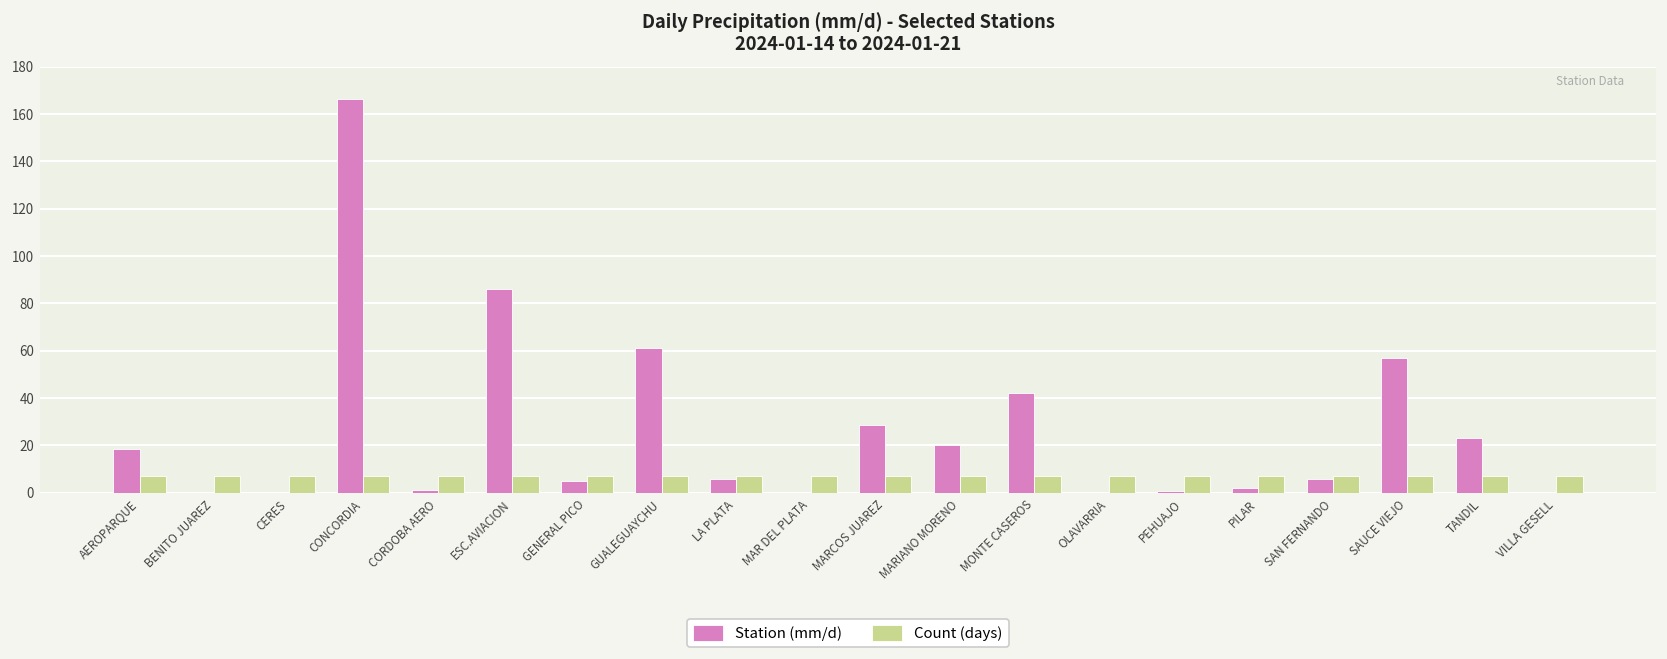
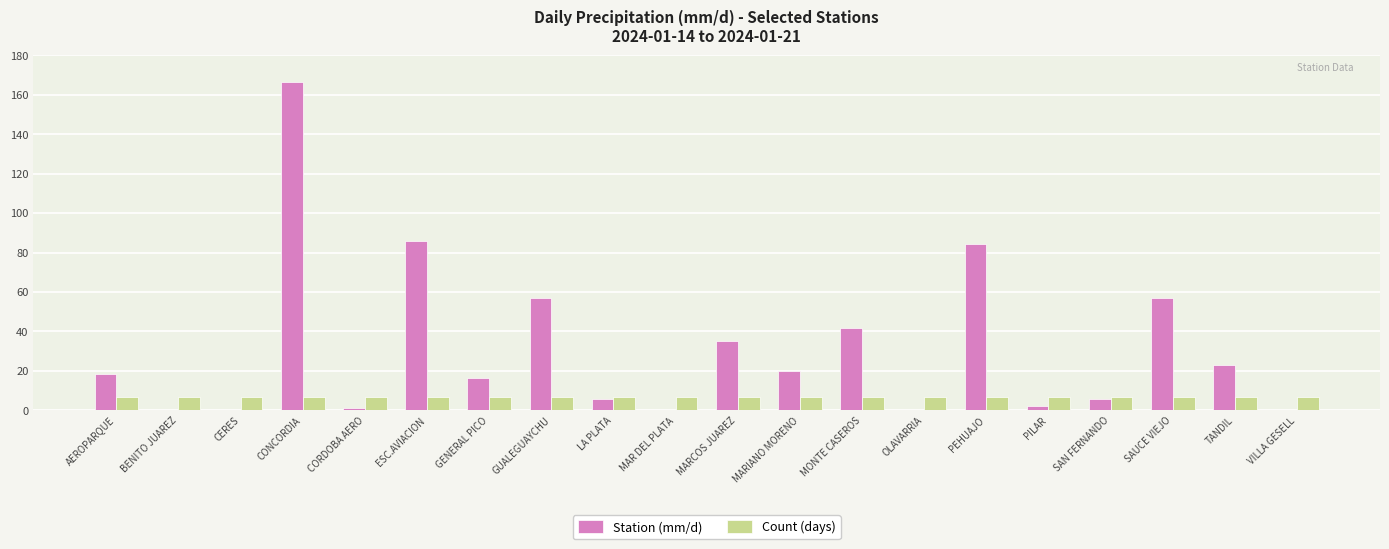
Station (mm/d), GENERAL PICO: 5 -> 16
Station (mm/d), GUALEGUAYCHU: 61 -> 57
Station (mm/d), MARCOS JUAREZ: 29 -> 35
Station (mm/d), PEHUAJO: 1 -> 84
